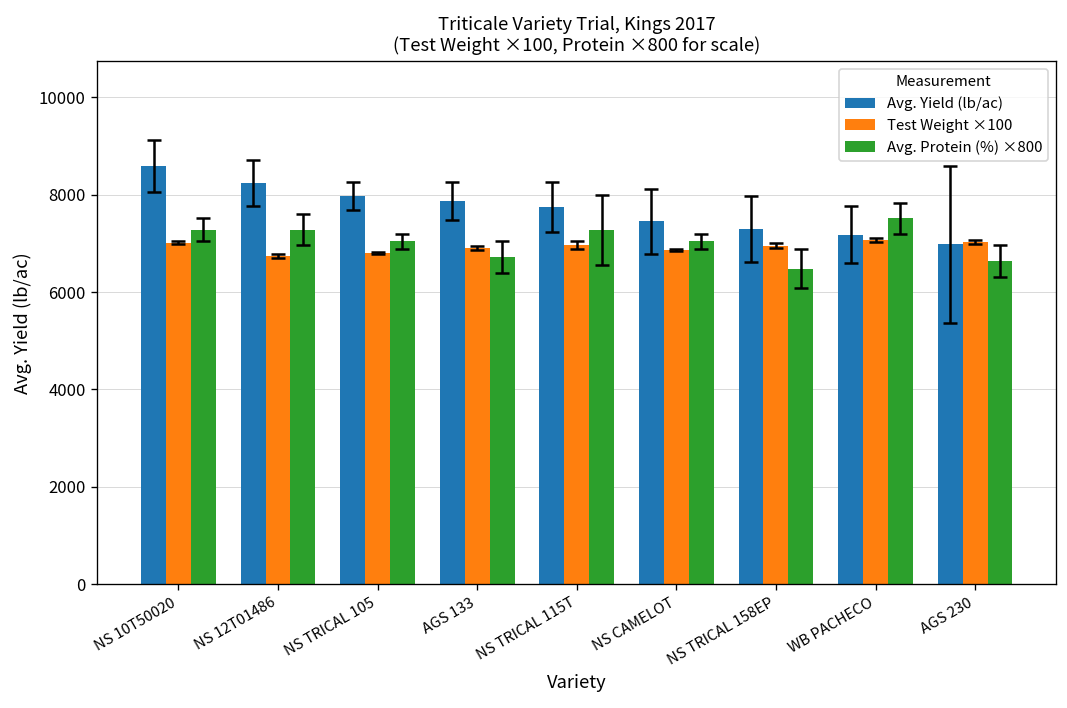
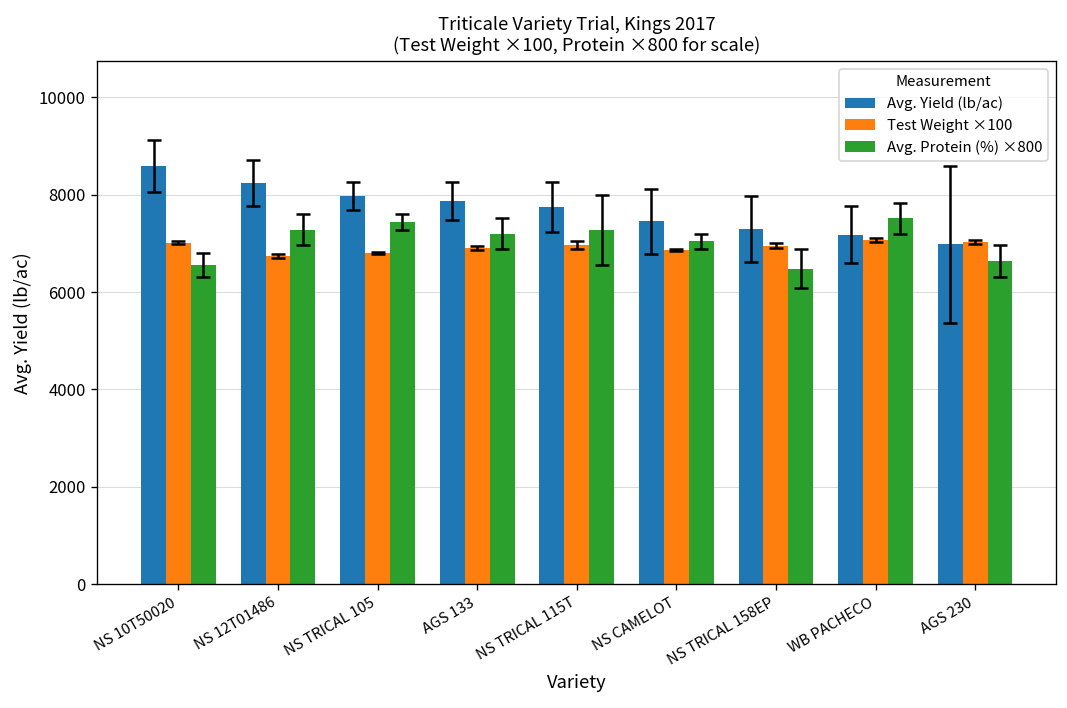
Avg. Protein (%) ×800, NS 10T50020: 7300 -> 6600
Avg. Protein (%) ×800, NS TRICAL 105: 7000 -> 7400
Avg. Protein (%) ×800, AGS 133: 6700 -> 7200
